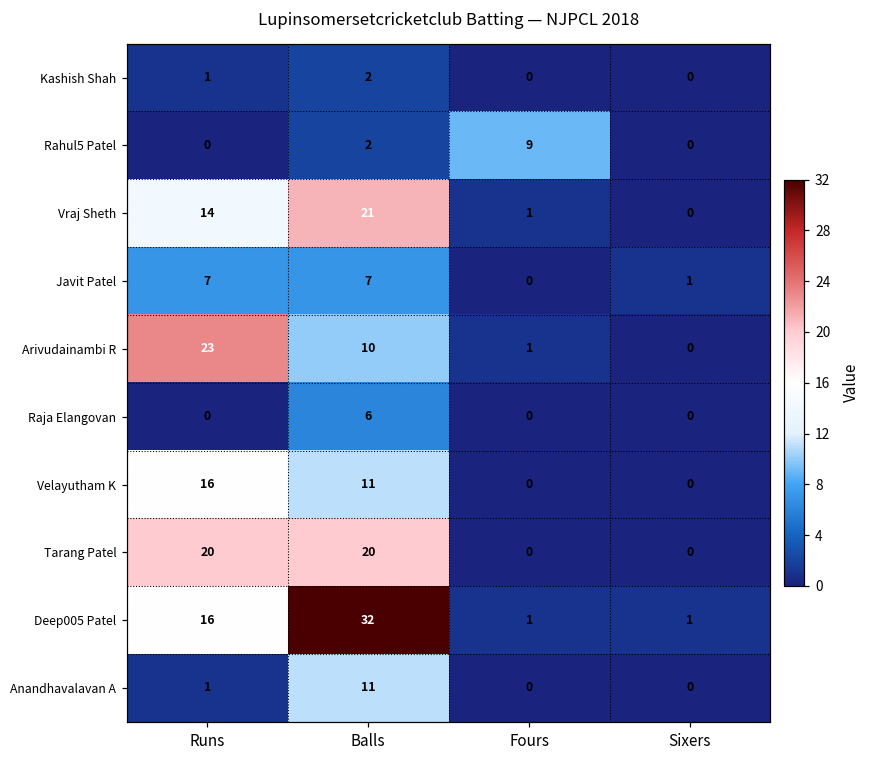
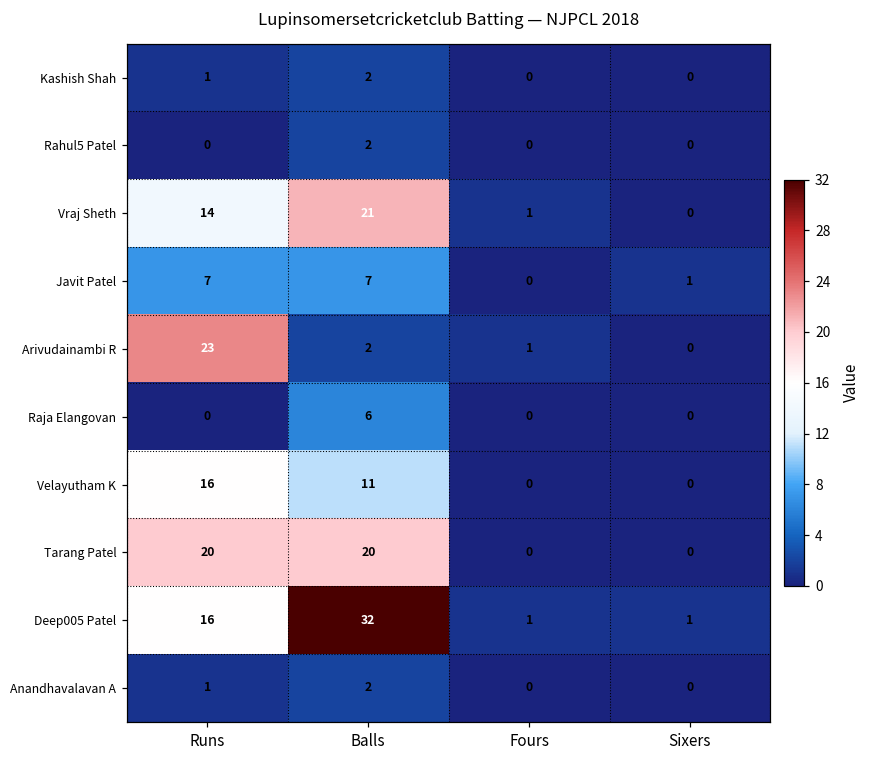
Rahul5 Patel, Fours: 9 -> 0
Arivudainambi R, Balls: 10 -> 2
Anandhavalavan A, Balls: 11 -> 2
